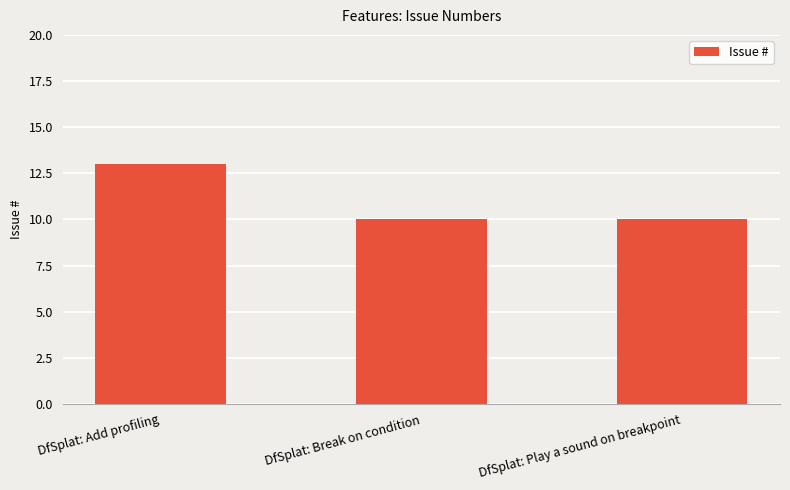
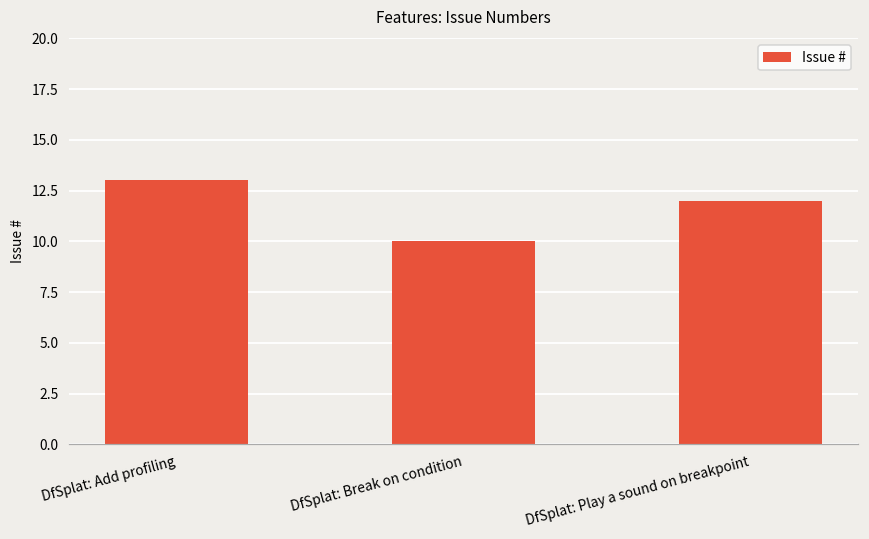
DfSplat: Play a sound on breakpoint: 10 -> 12
